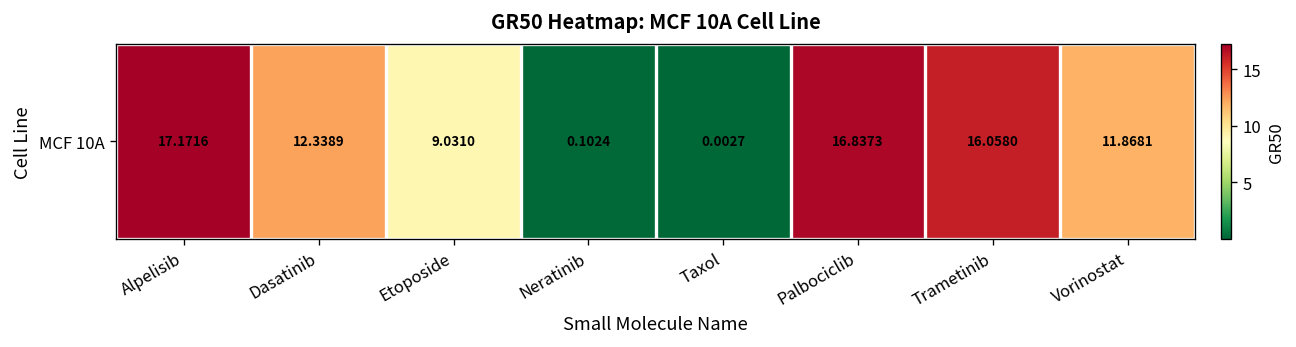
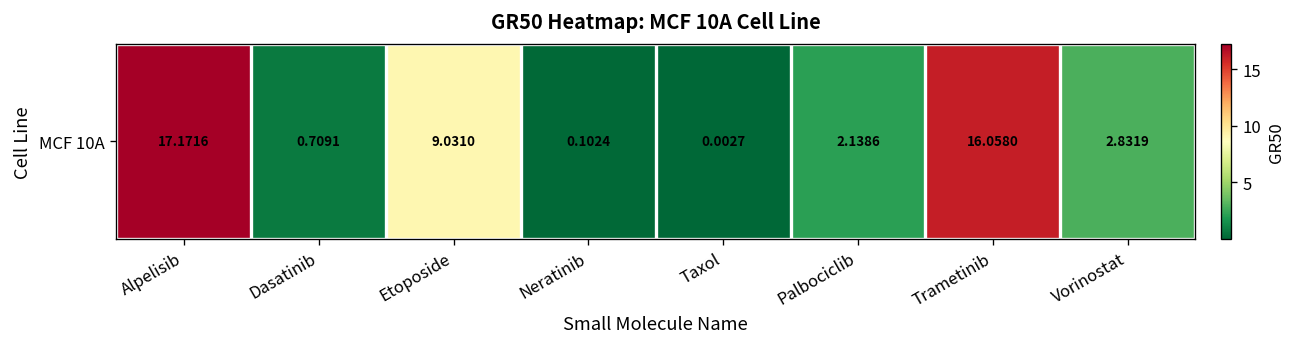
MCF 10A, Dasatinib: 12.3389 -> 0.7091
MCF 10A, Palbociclib: 16.8373 -> 2.1386
MCF 10A, Vorinostat: 11.8681 -> 2.8319
